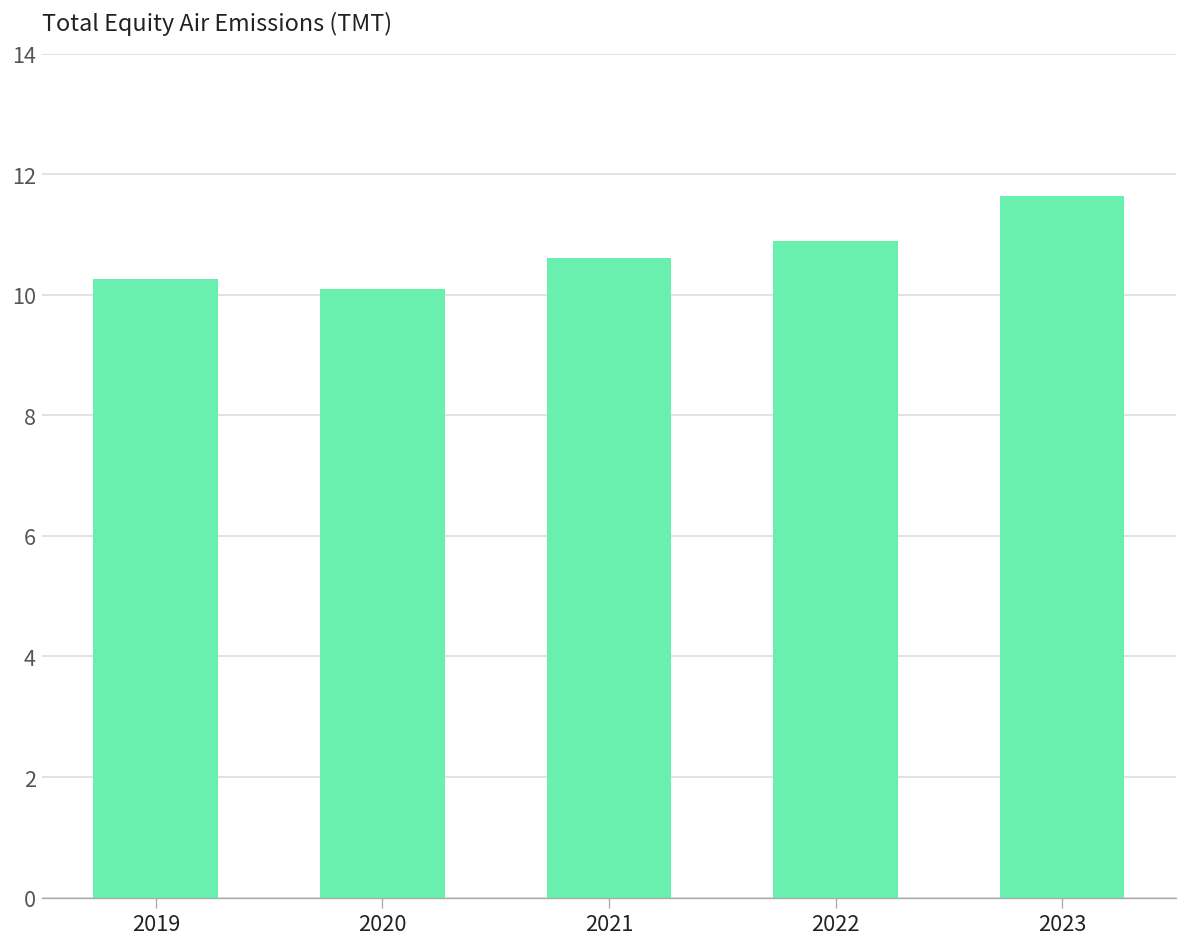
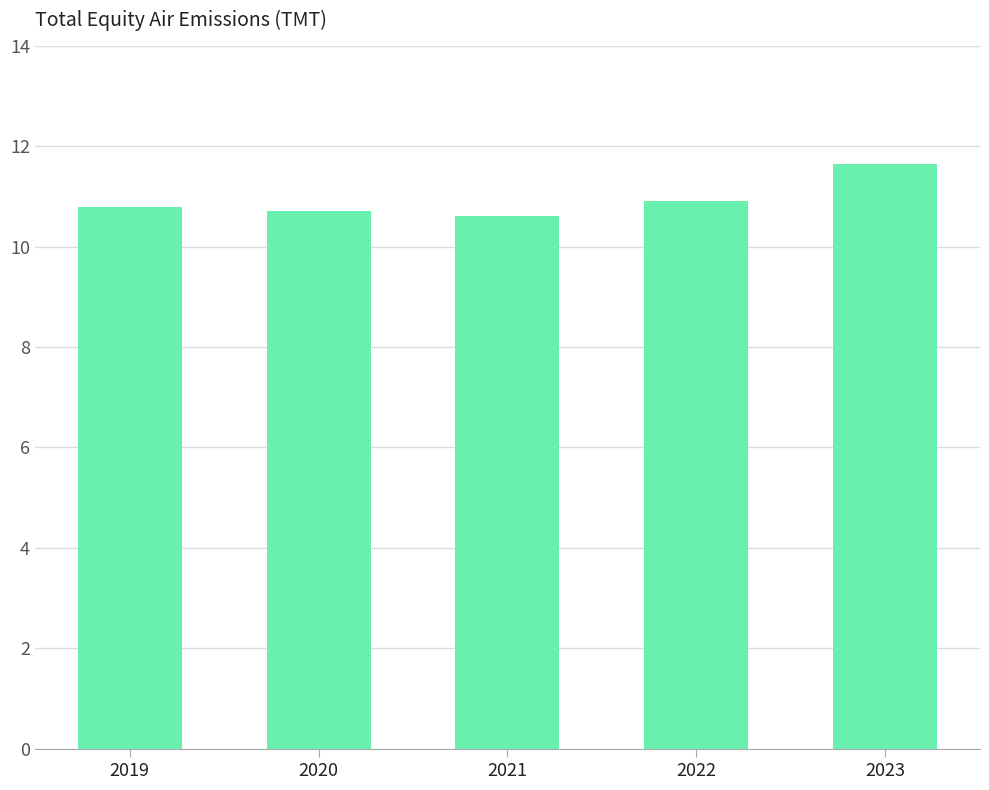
2019: 10.3 -> 10.8
2020: 10.1 -> 10.7
